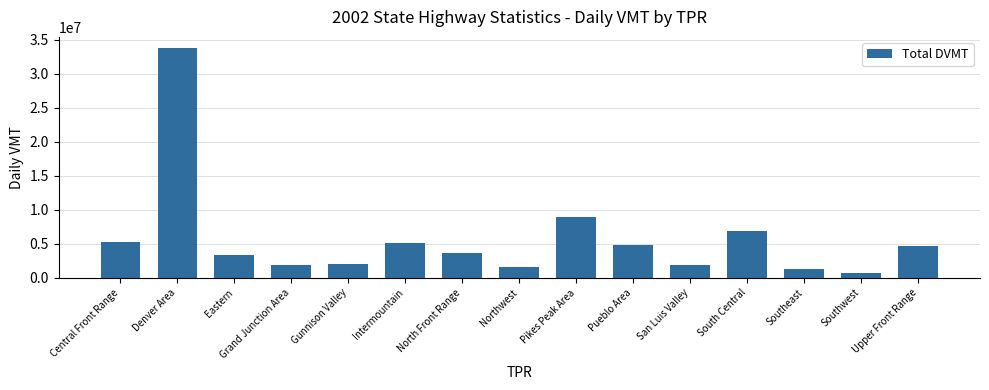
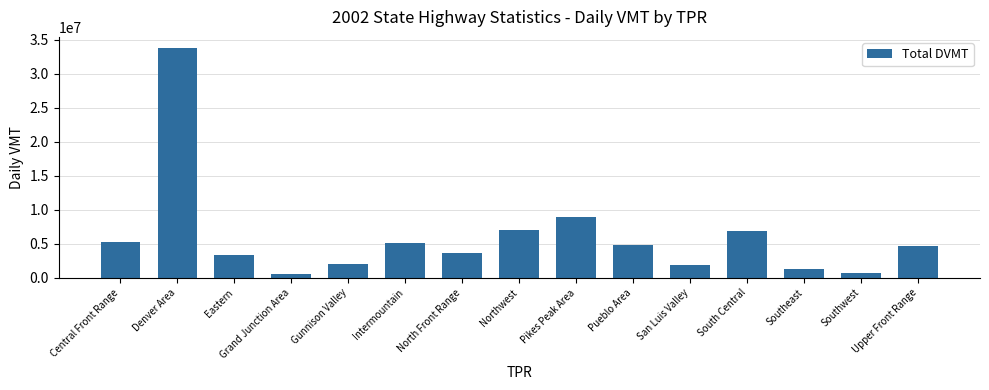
Grand Junction Area: 2000000 -> 1000000
Northwest: 2000000 -> 7000000
